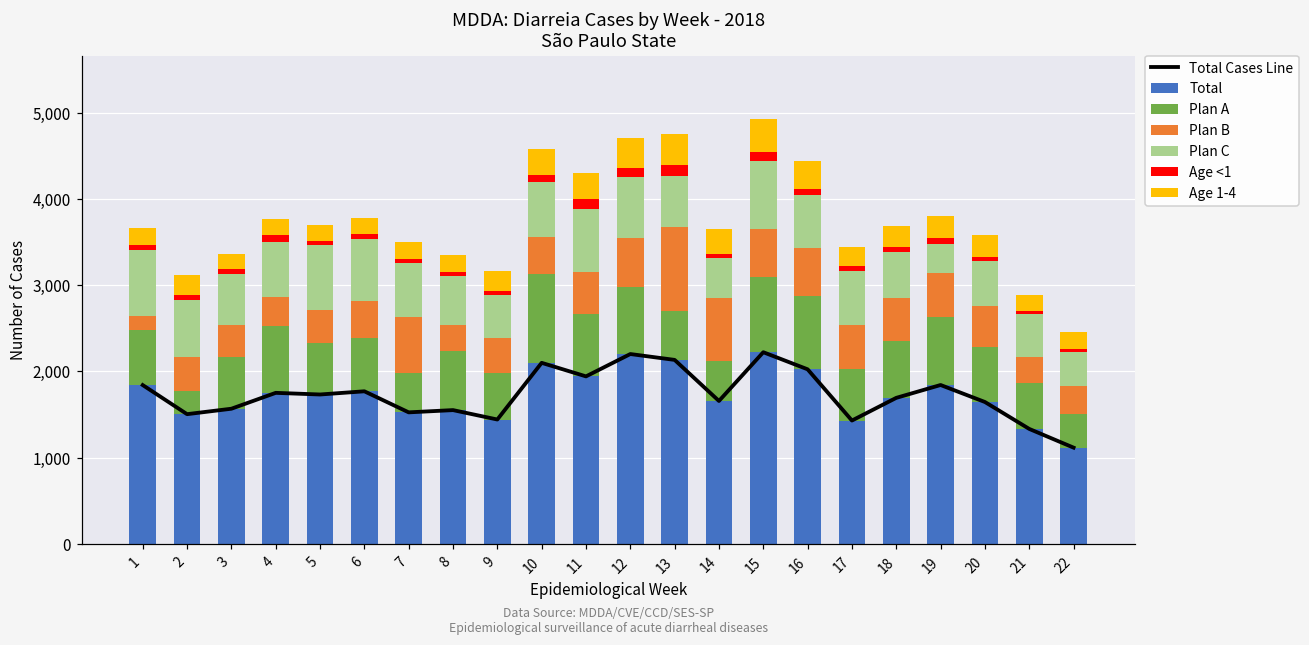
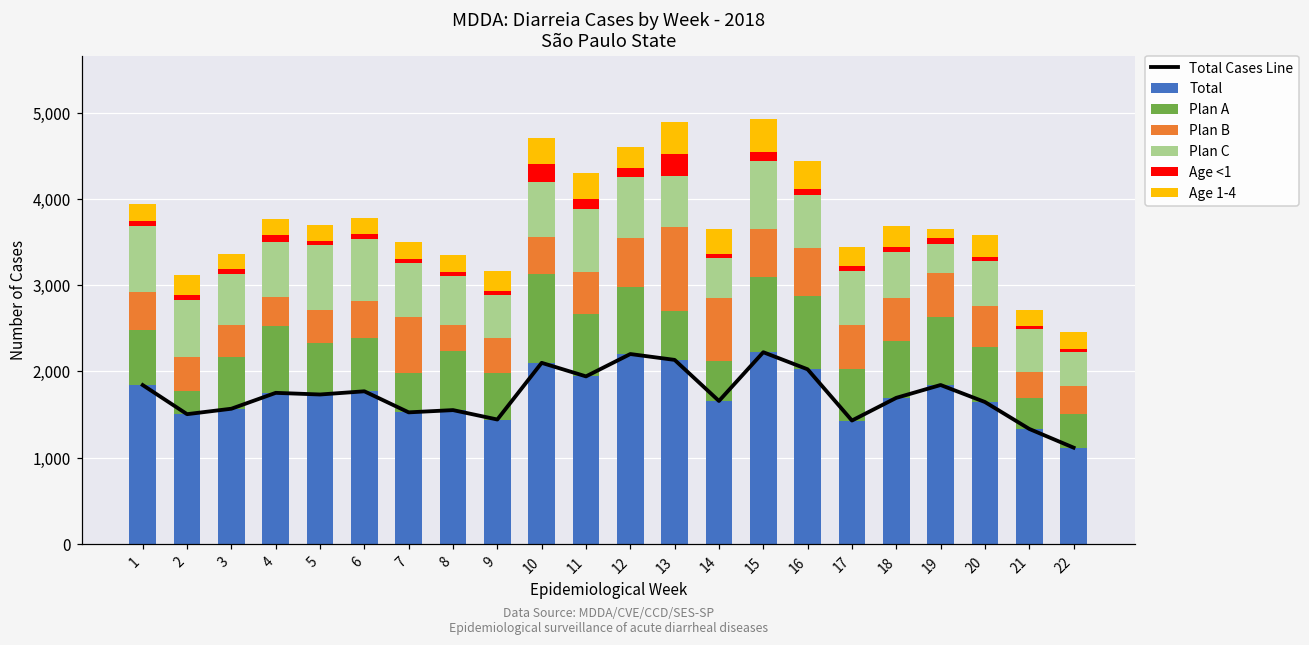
Plan B, 1: 200 -> 400
Age <1, 10: 100 -> 200
Age 1-4, 12: 400 -> 300
Age <1, 13: 100 -> 300
Age 1-4, 19: 300 -> 100
Plan A, 21: 500 -> 400
